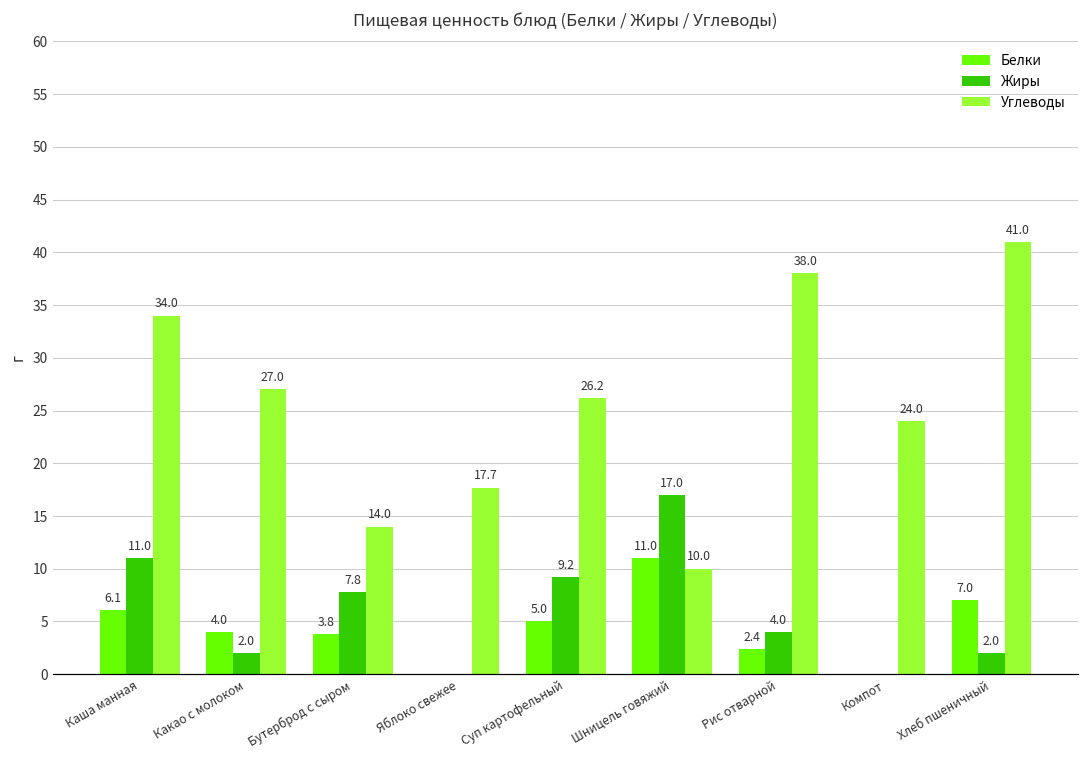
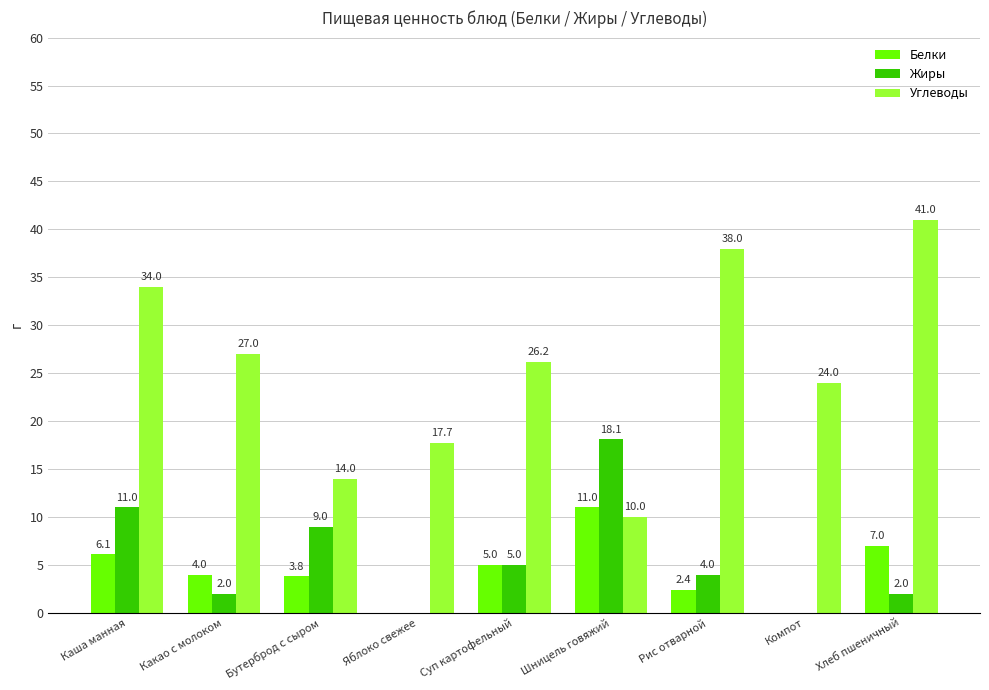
Жиры, Бутерброд с сыром: 7.8 -> 9.0
Жиры, Суп картофельный: 9.2 -> 5.0
Жиры, Шницель говяжий: 17.0 -> 18.1
